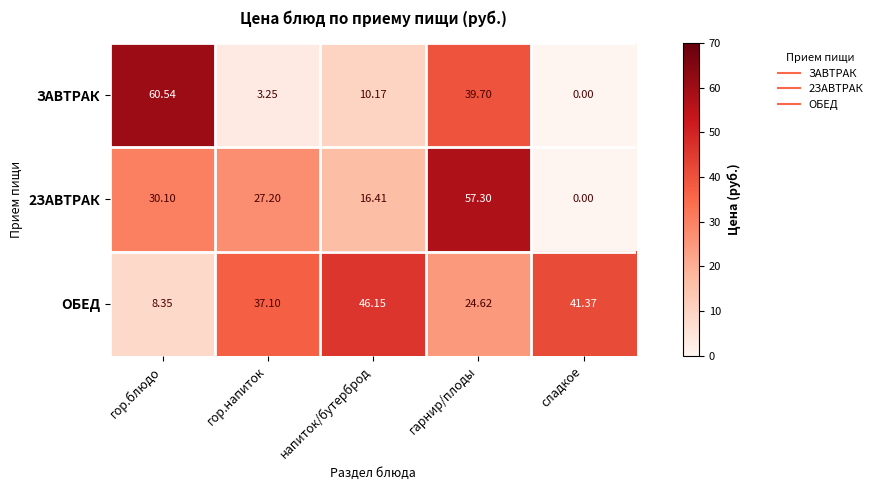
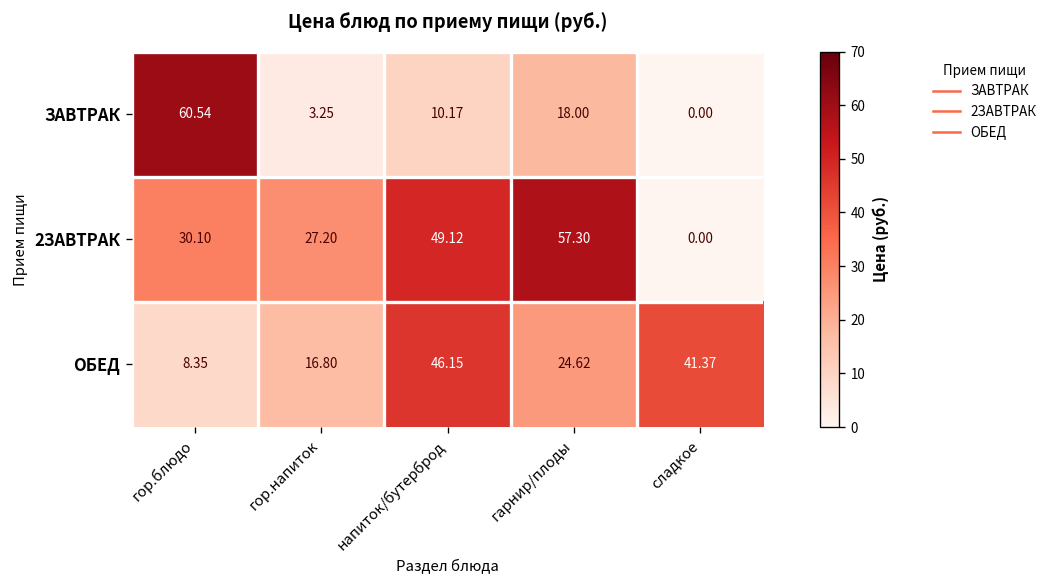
ЗАВТРАК, гарнир/плоды: 39.70 -> 18.00
2ЗАВТРАК, напиток/бутерброд: 16.41 -> 49.12
ОБЕД, гор.напиток: 37.10 -> 16.80
